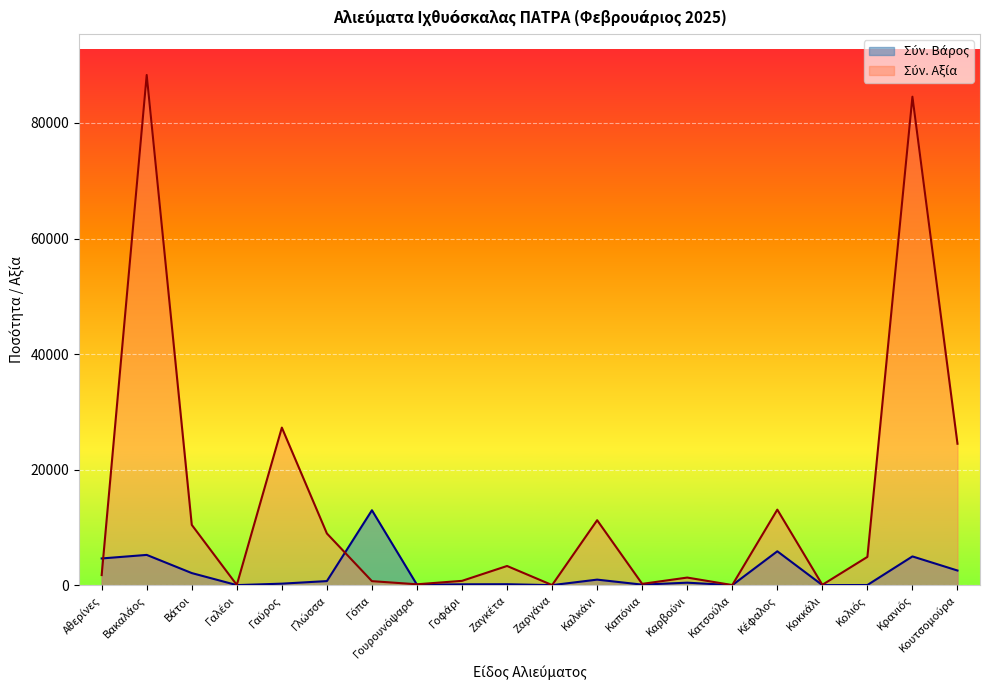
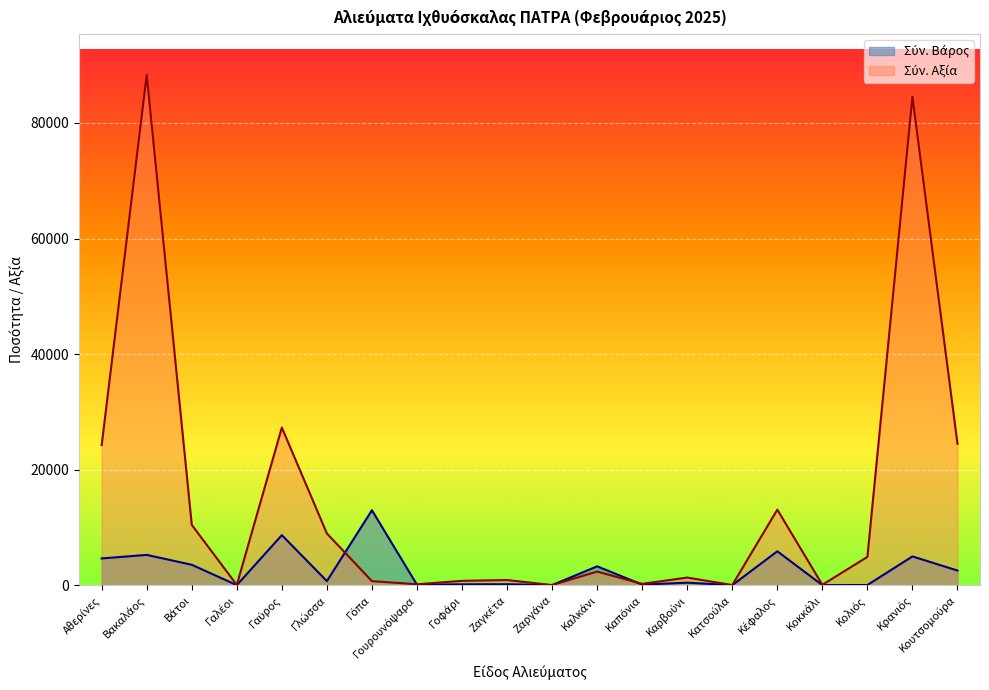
Σύν. Αξία, Αθερίνες: 2000 -> 24000
Σύν. Βάρος, Βάτοι: 2000 -> 4000
Σύν. Βάρος, Γαύρος: 0 -> 9000
Σύν. Αξία, Ζαγκέτα: 3000 -> 1000
Σύν. Βάρος, Καλκάνι: 1000 -> 3000
Σύν. Αξία, Καλκάνι: 11000 -> 2000
